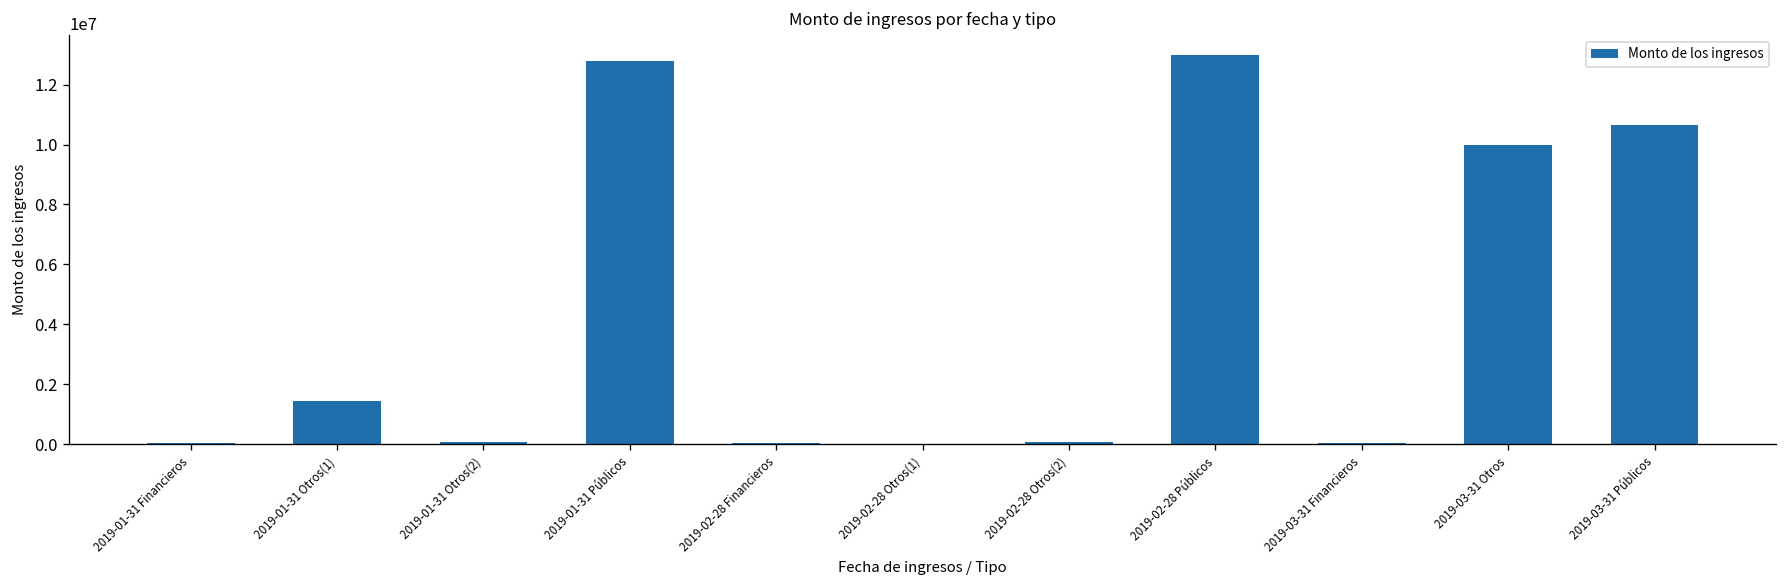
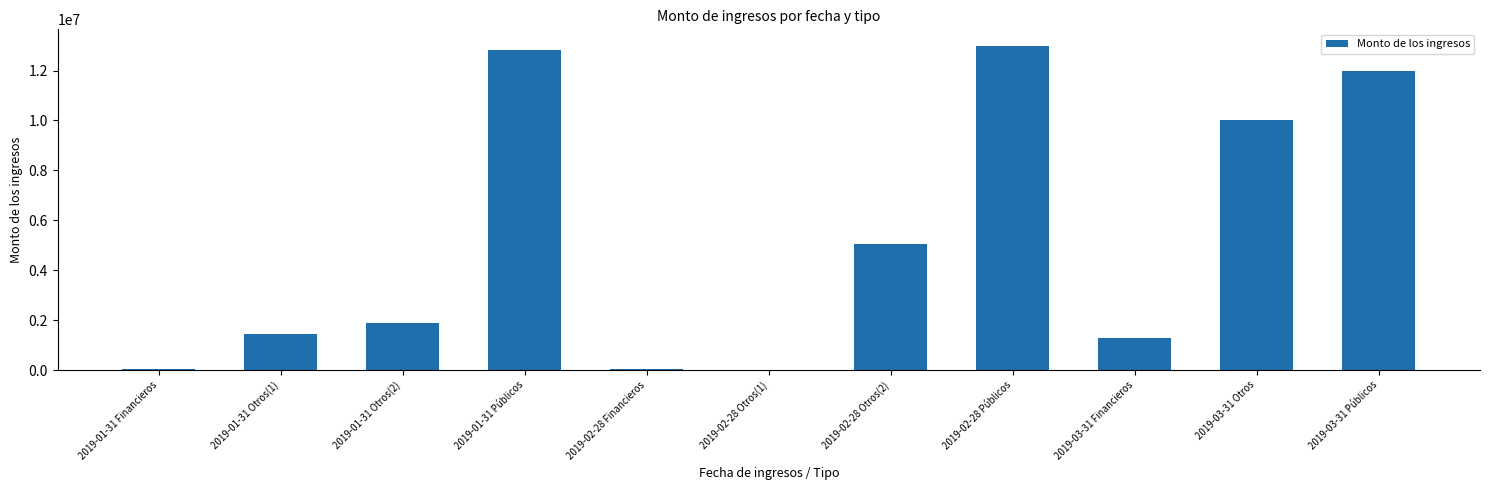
2019-01-31 Otros(2): 100000 -> 1900000
2019-02-28 Otros(2): 100000 -> 5000000
2019-03-31 Financieros: 0 -> 1300000
2019-03-31 Públicos: 10600000 -> 12000000
